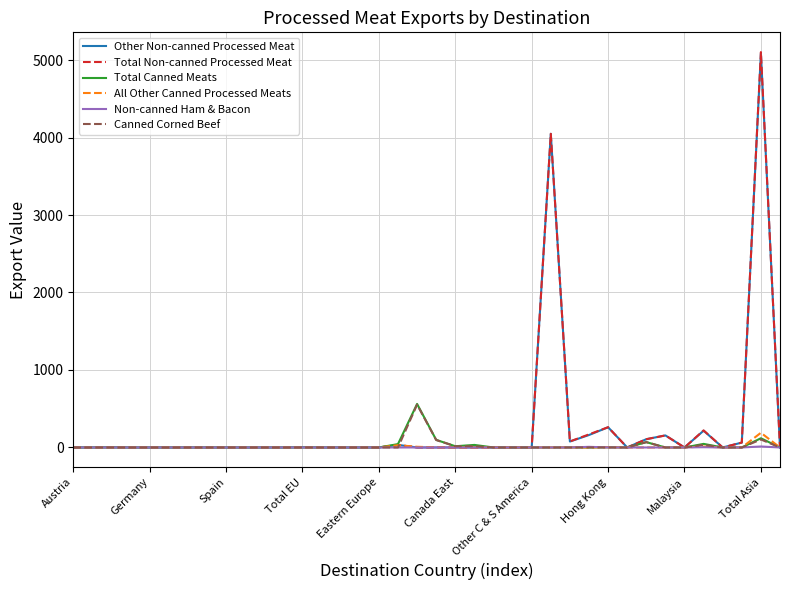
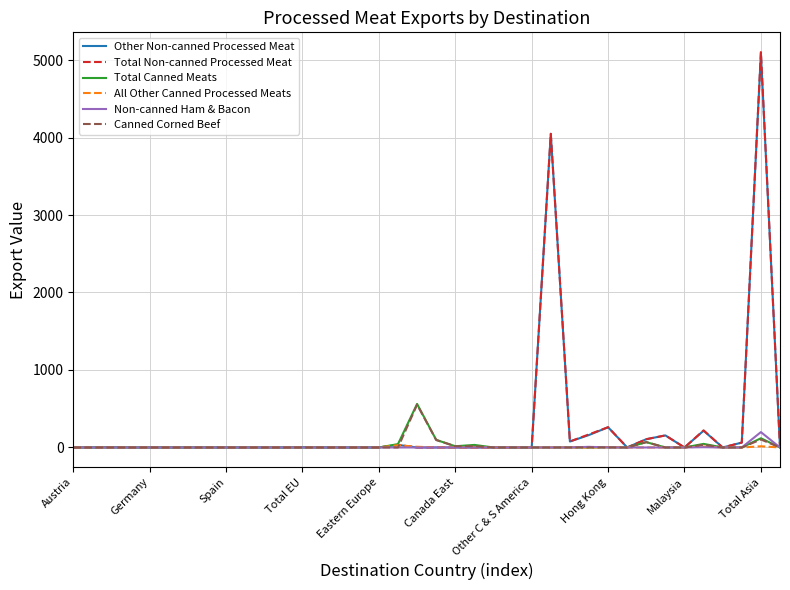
All Other Canned Processed Meats, Total Asia: 200 -> 0
Non-canned Ham & Bacon, Total Asia: 0 -> 200
